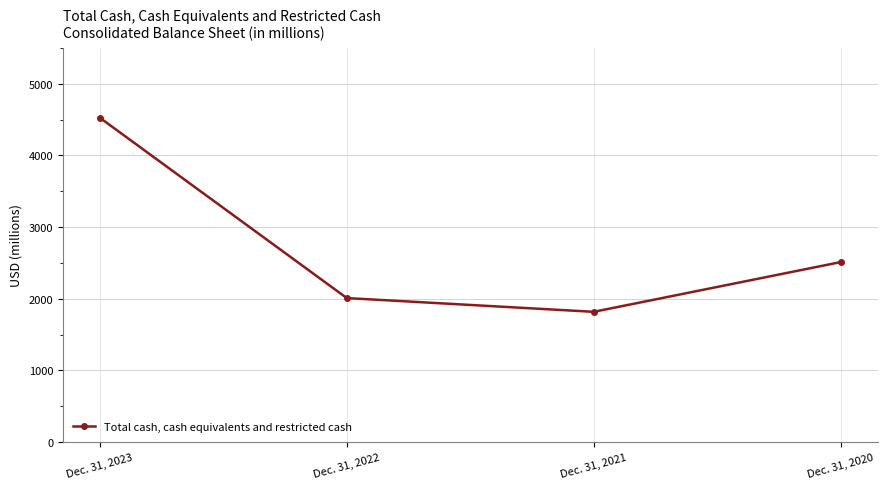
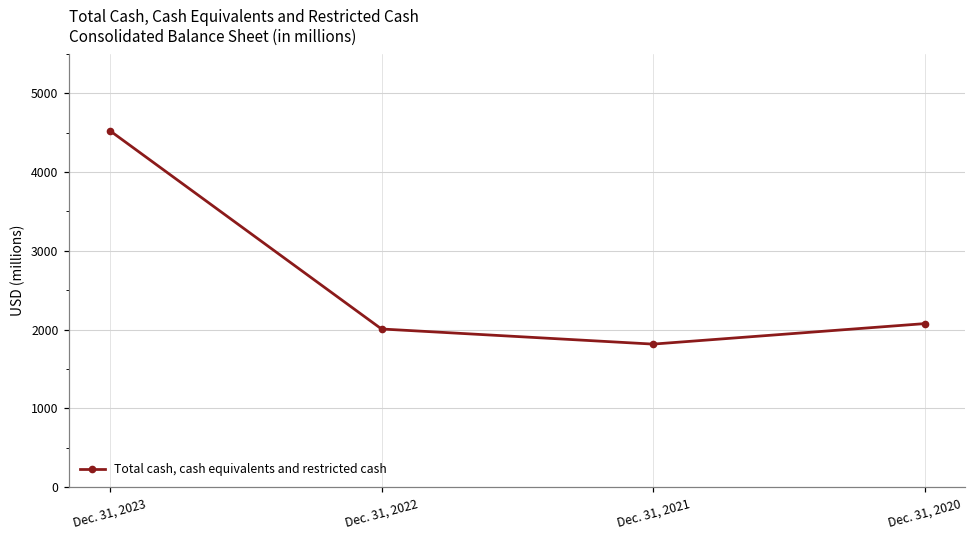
Dec. 31, 2020: 2500 -> 2100
